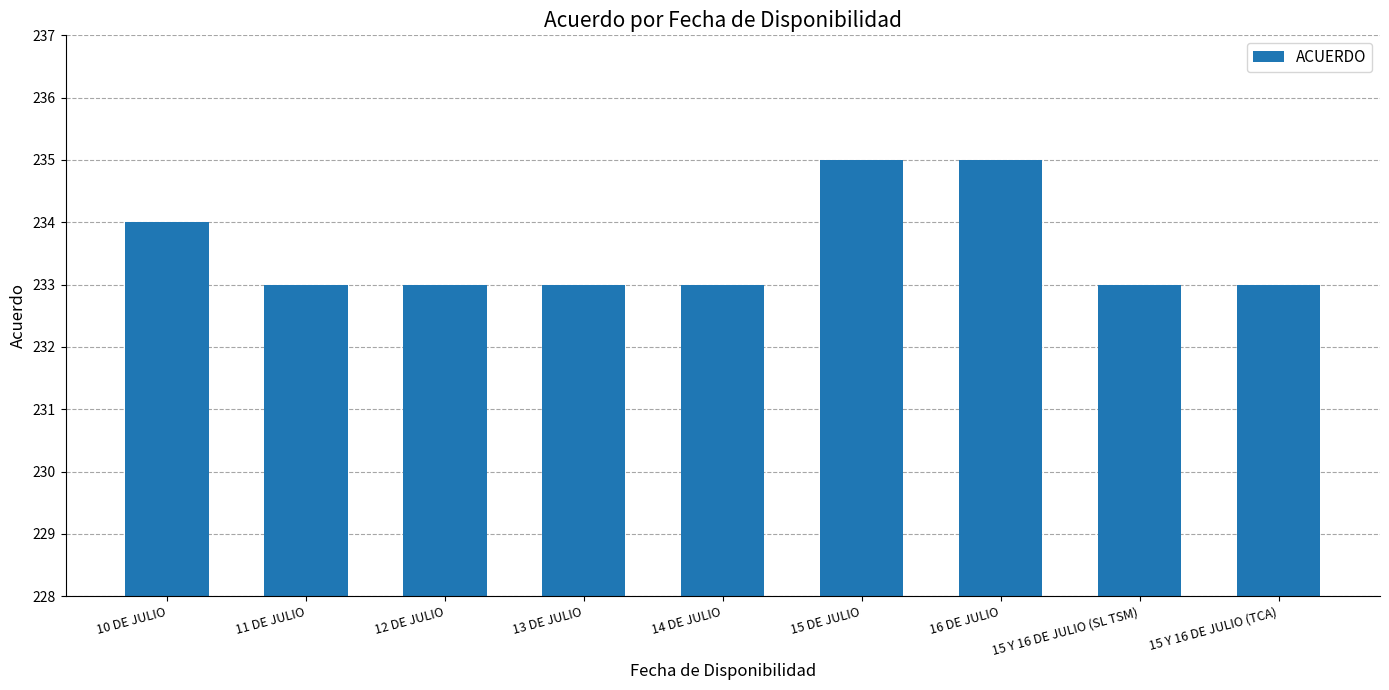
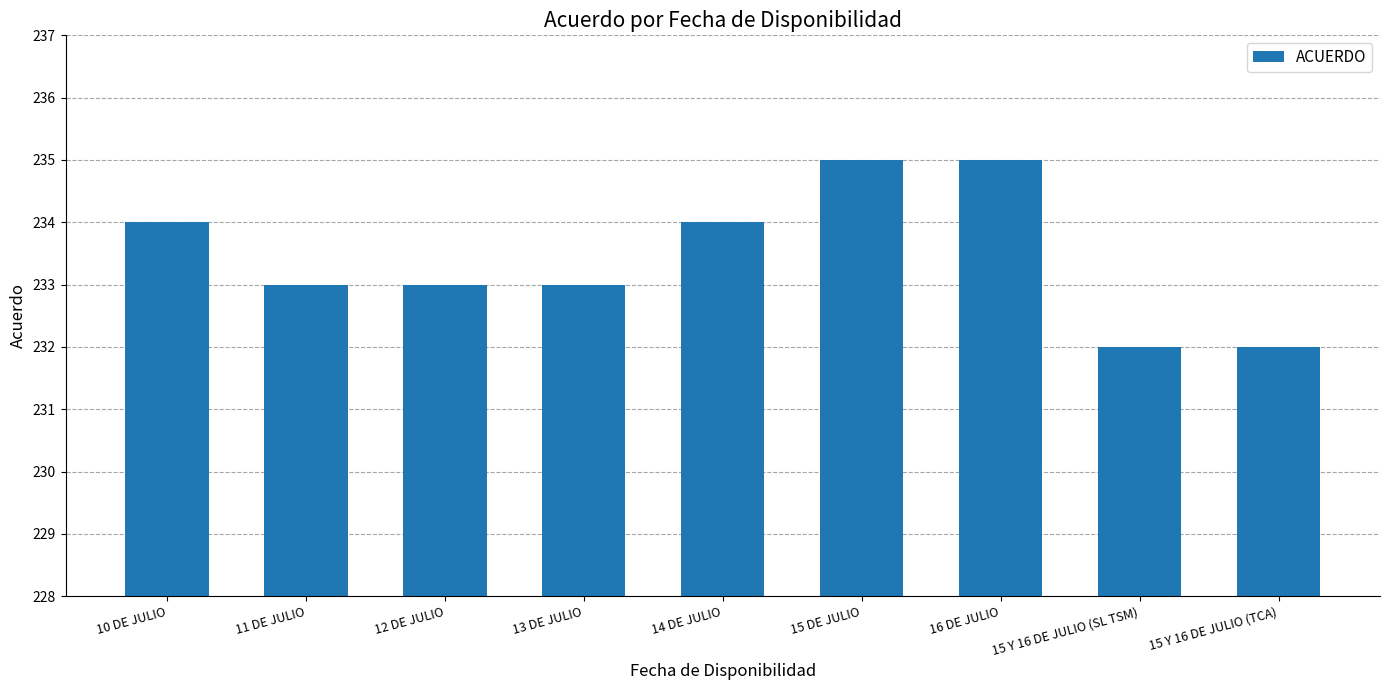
14 DE JULIO: 233 -> 234
15 Y 16 DE JULIO (SL TSM): 233 -> 232
15 Y 16 DE JULIO (TCA): 233 -> 232
